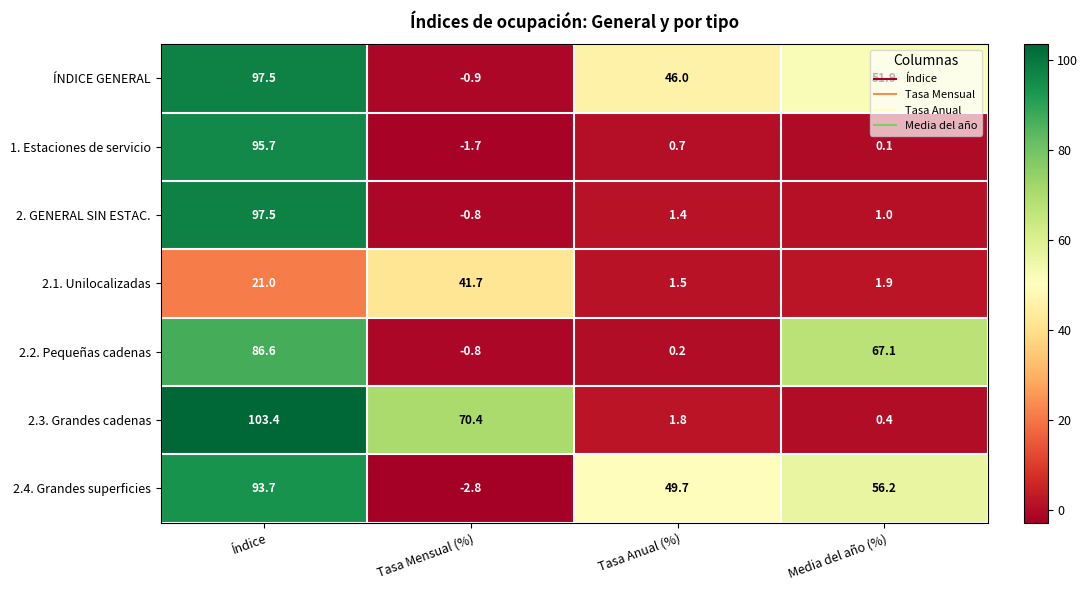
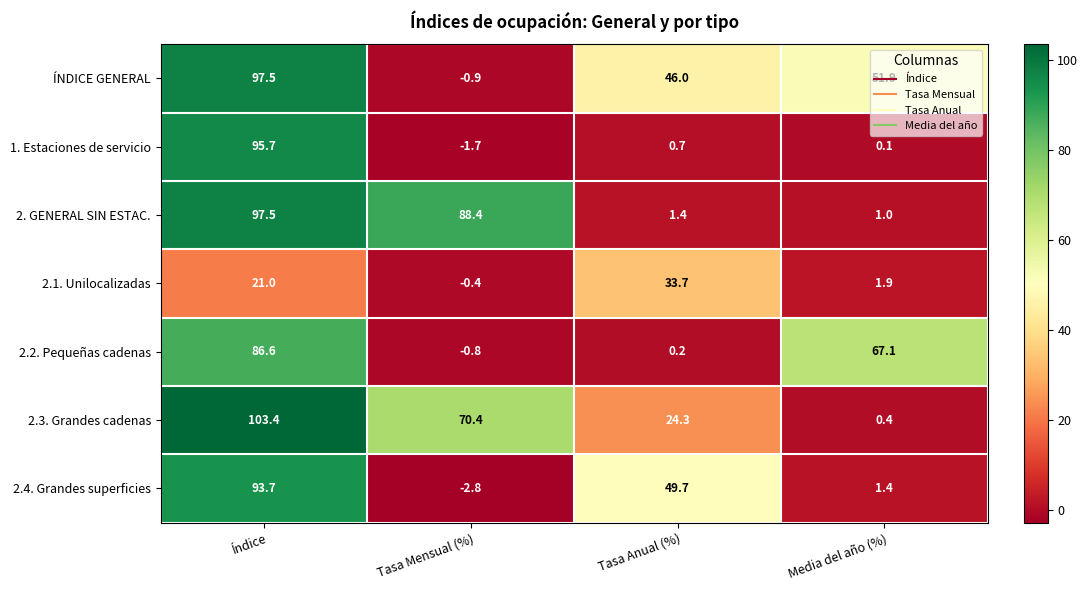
2. GENERAL SIN ESTAC., Tasa Mensual (%): -0.8 -> 88.4
2.1. Unilocalizadas, Tasa Mensual (%): 41.7 -> -0.4
2.1. Unilocalizadas, Tasa Anual (%): 1.5 -> 33.7
2.3. Grandes cadenas, Tasa Anual (%): 1.8 -> 24.3
2.4. Grandes superficies, Media del año (%): 56.2 -> 1.4
